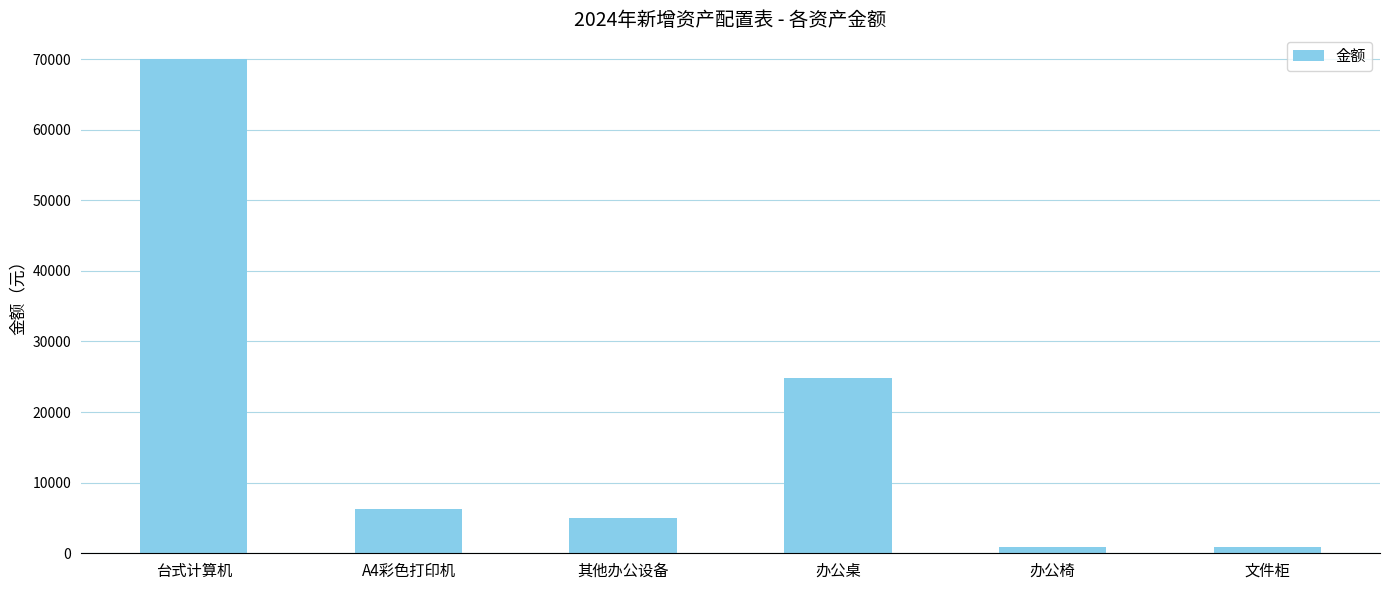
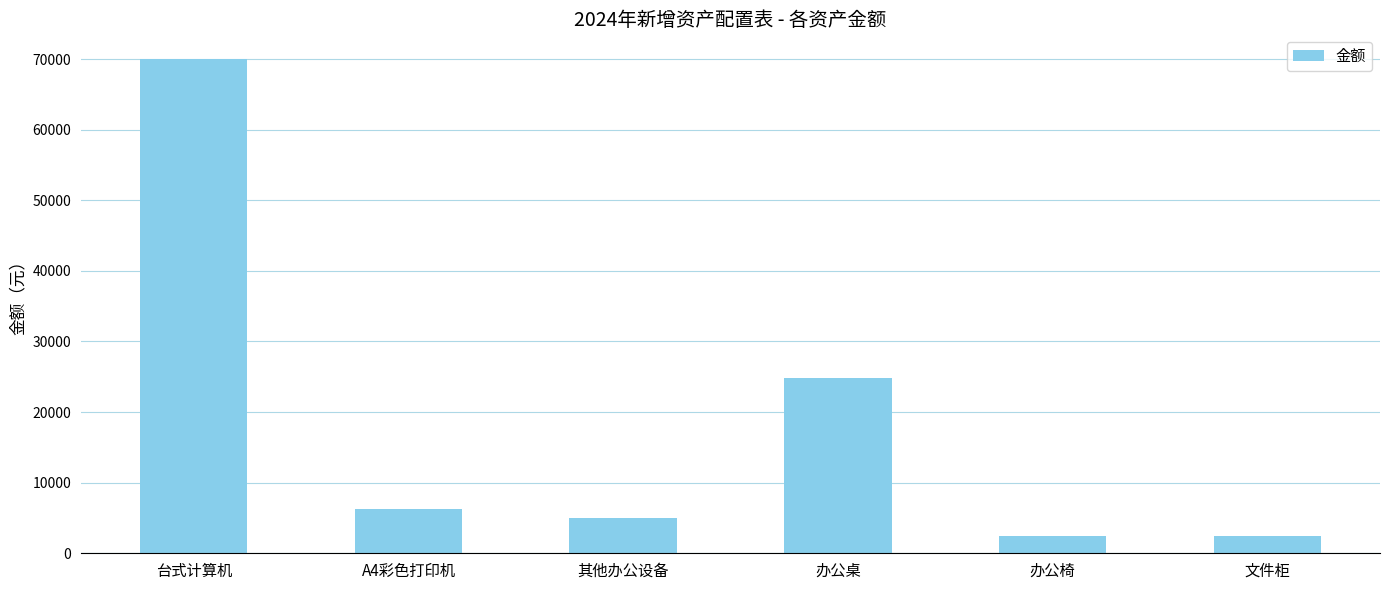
办公椅: 1000 -> 3000
文件柜: 1000 -> 2000
